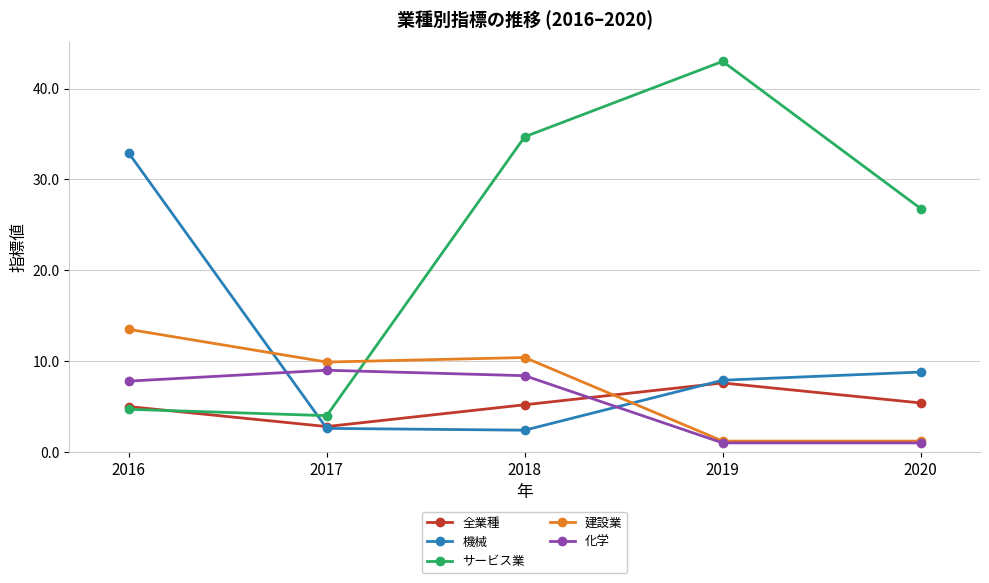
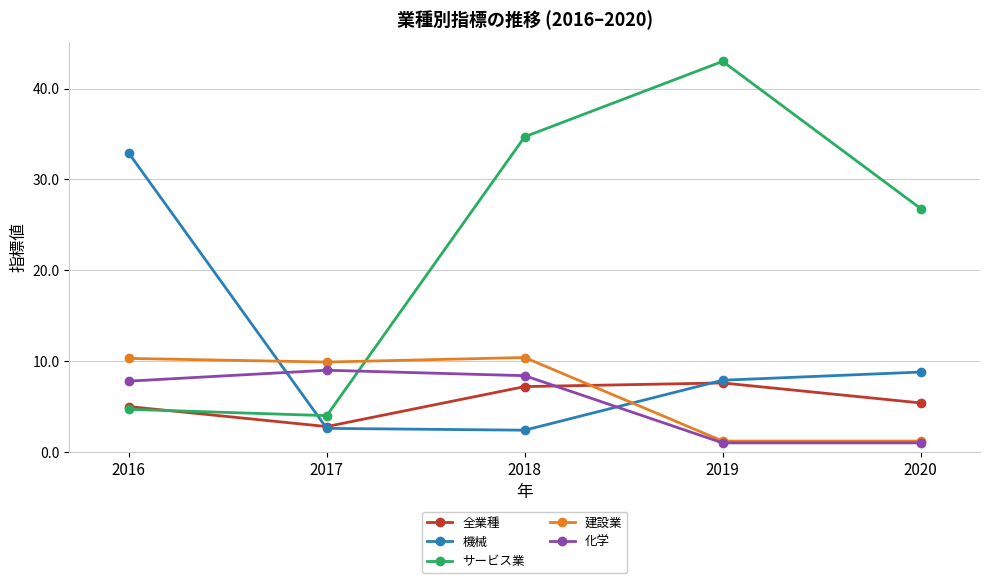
建設業, 2016: 14 -> 10
全業種, 2018: 5 -> 7
